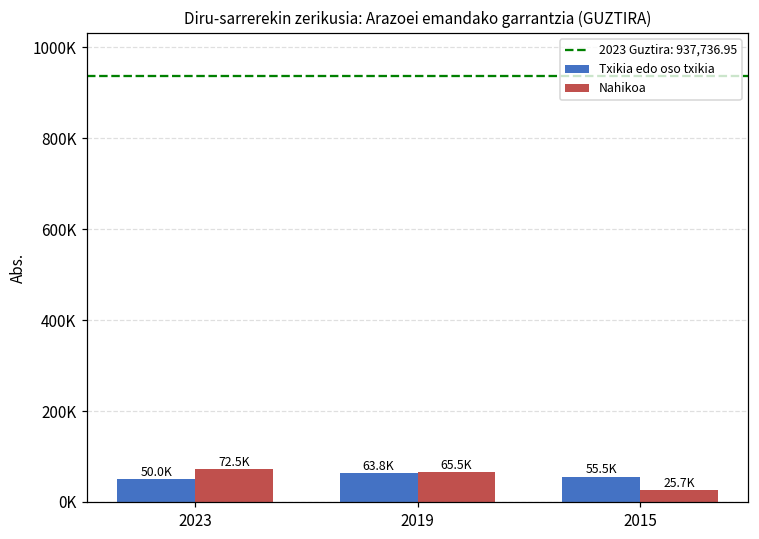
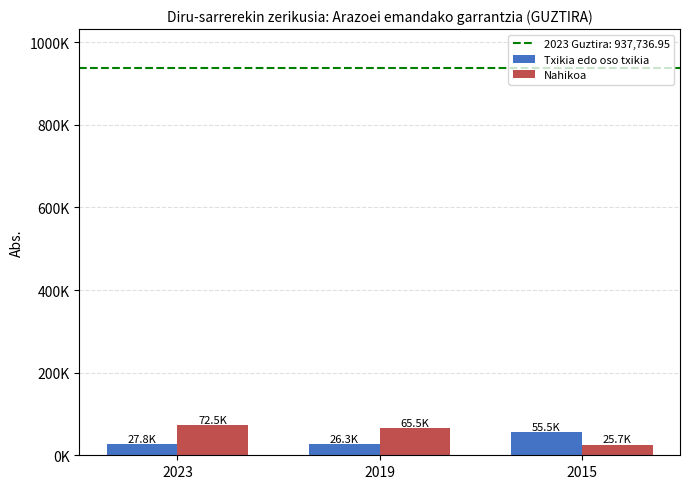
Txikia edo oso txikia, 2023: 50.0K -> 27.8K
Txikia edo oso txikia, 2019: 63.8K -> 26.3K
